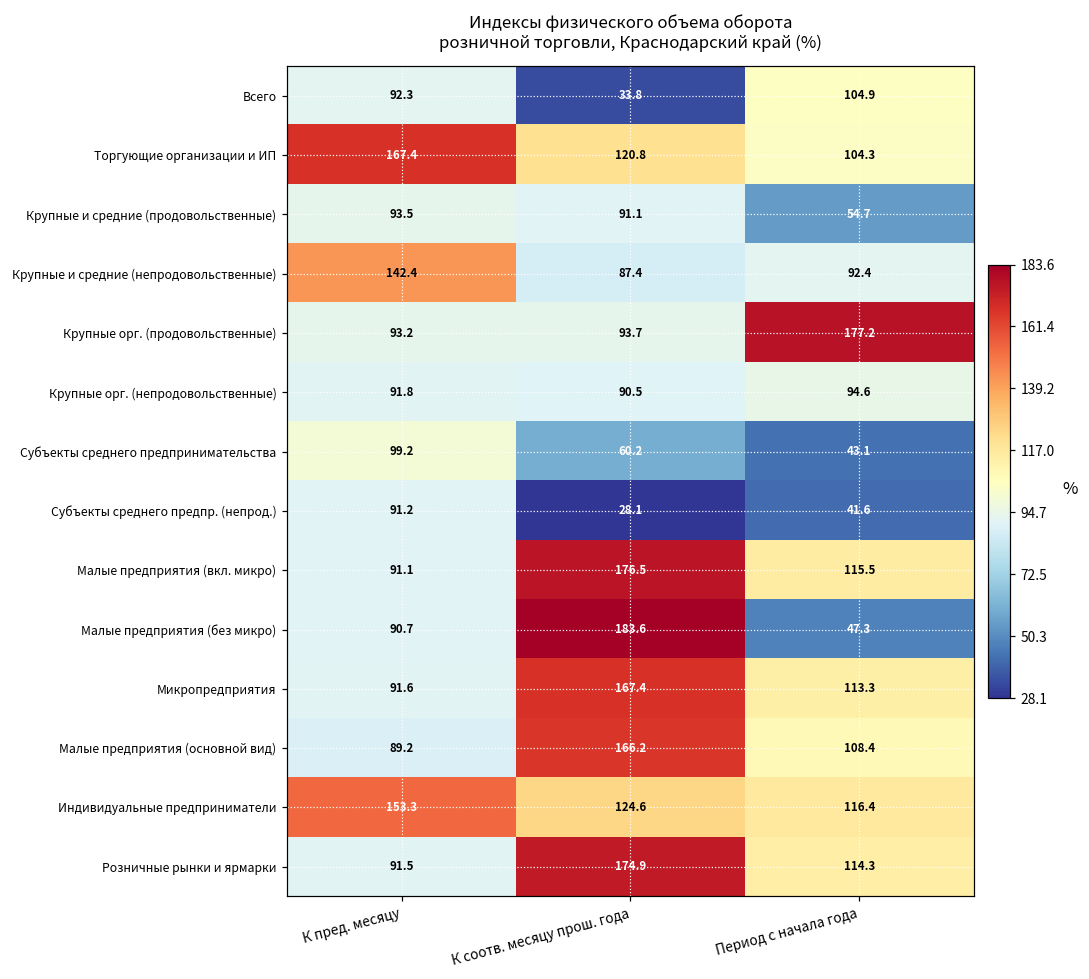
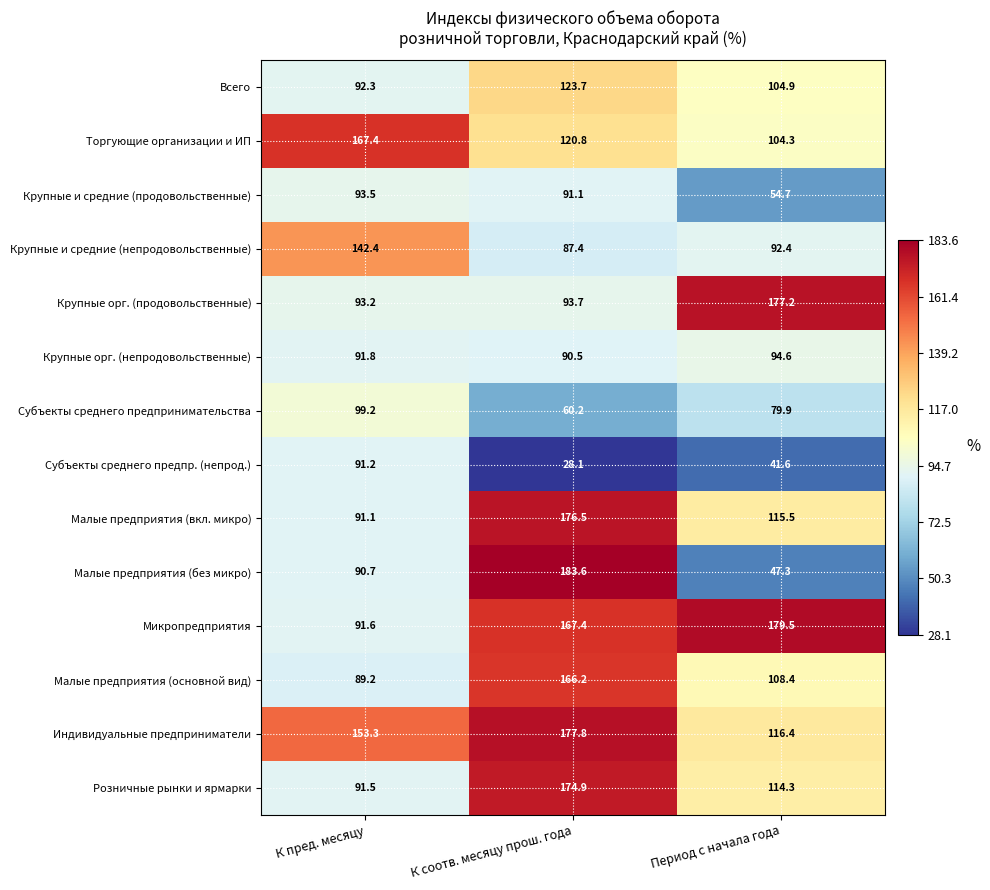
Всего, К соотв. месяцу прош. года: 33.8 -> 123.7
Субъекты среднего предпринимательства, Период с начала года: 43.1 -> 79.9
Микропредприятия, Период с начала года: 113.3 -> 179.5
Индивидуальные предприниматели, К соотв. месяцу прош. года: 124.6 -> 177.8
